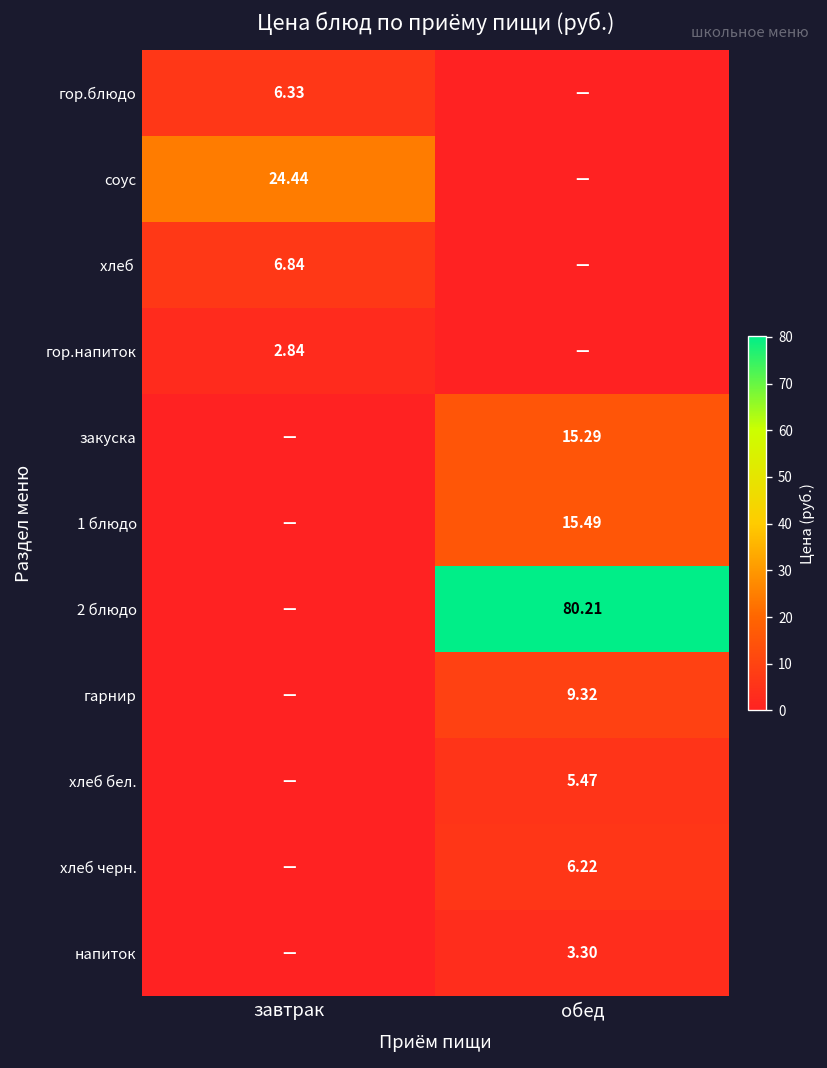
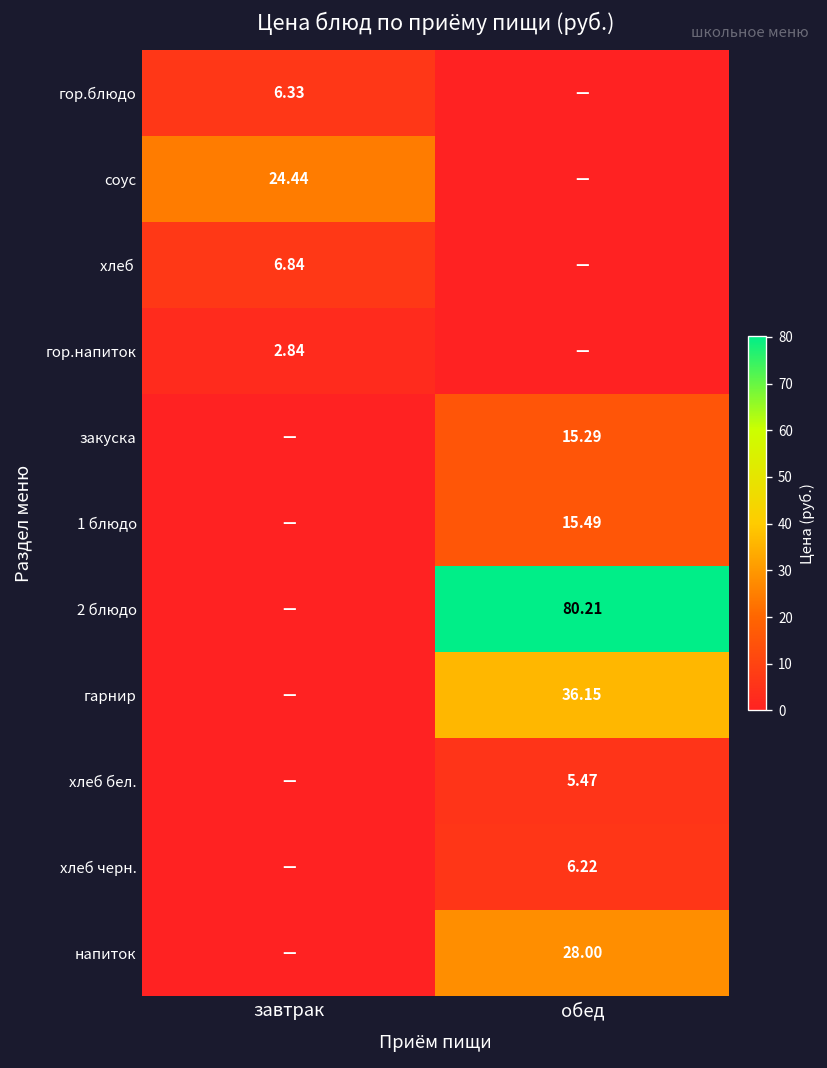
гарнир, обед: 9.32 -> 36.15
напиток, обед: 3.30 -> 28.00
